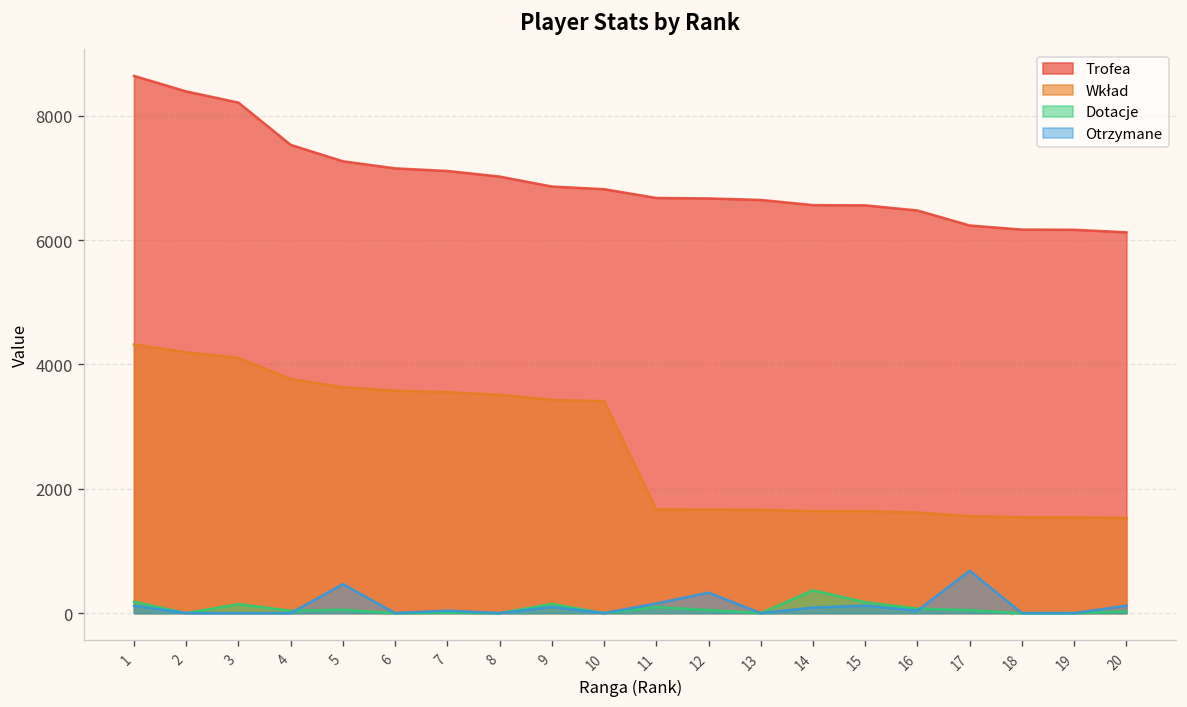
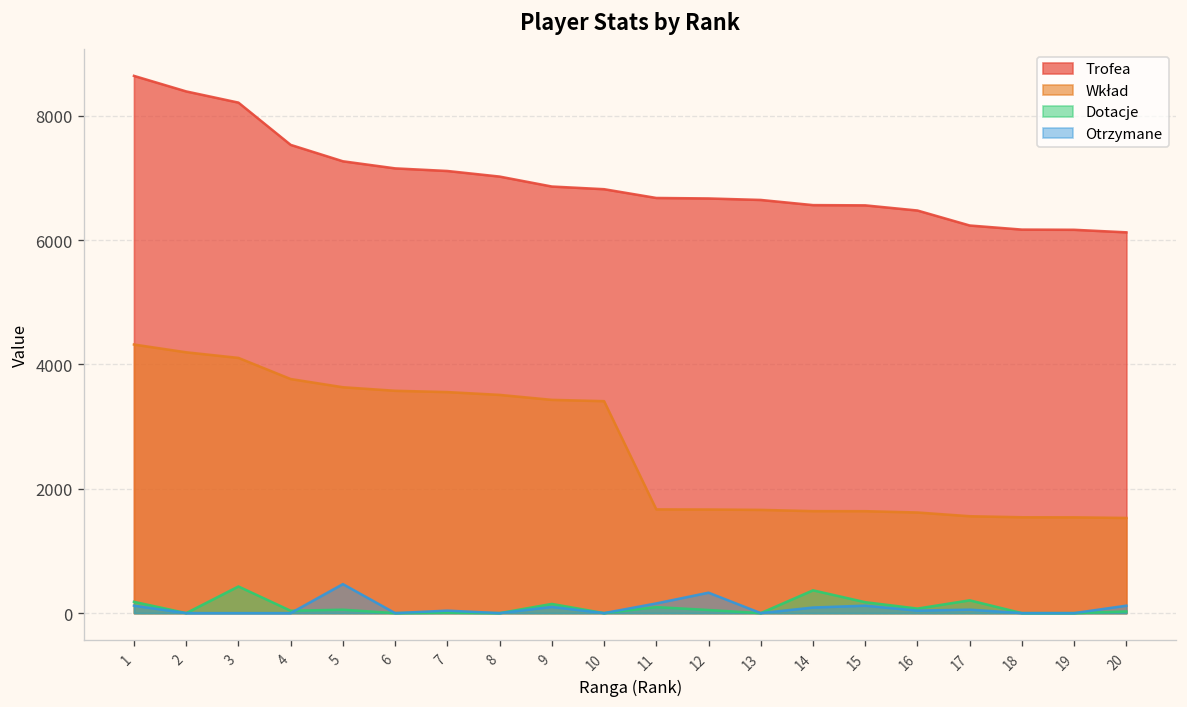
Dotacje, 3: 100 -> 400
Dotacje, 17: 0 -> 200
Otrzymane, 17: 700 -> 100
